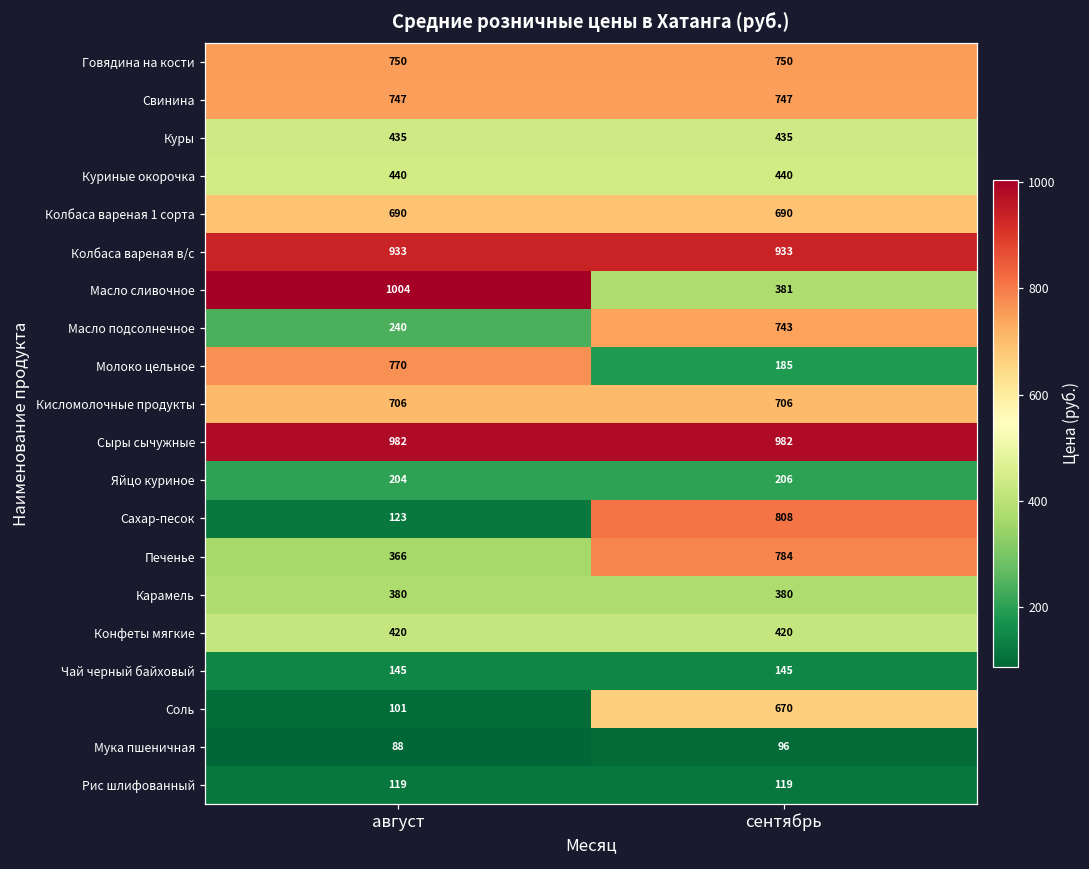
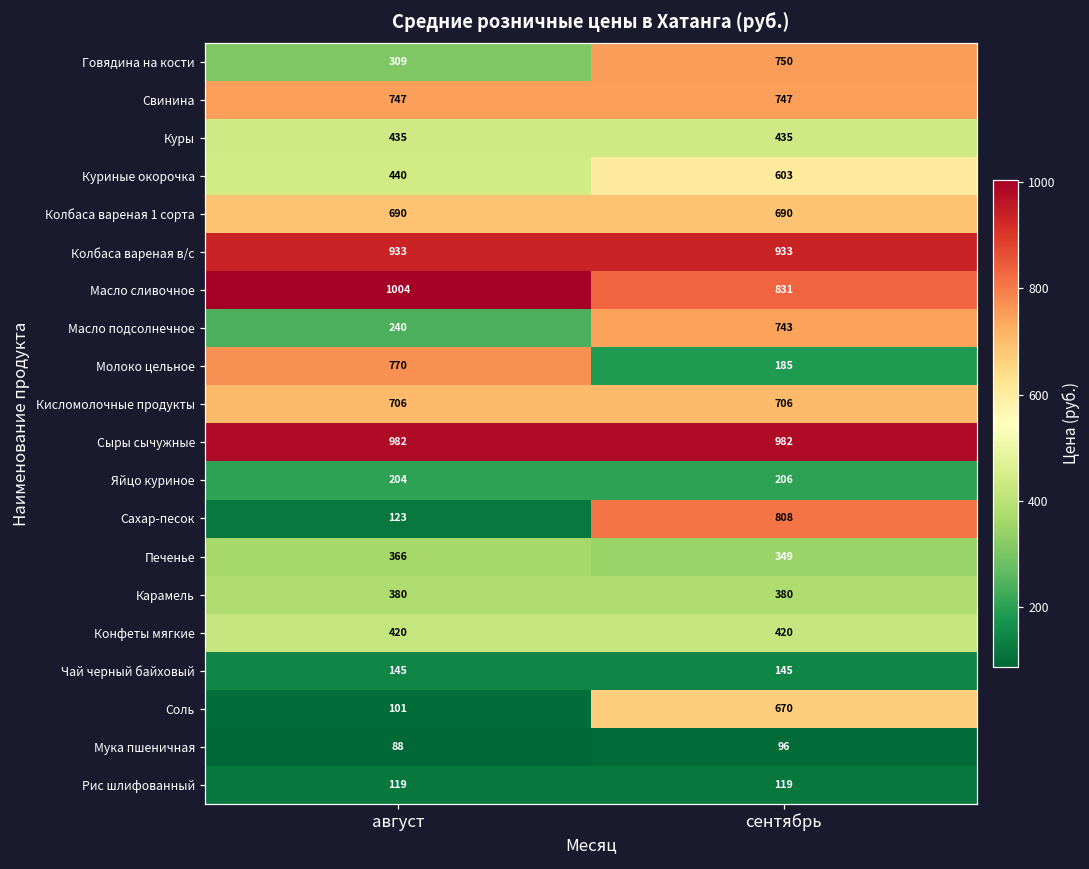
Говядина на кости, август: 750 -> 309
Куриные окорочка, сентябрь: 440 -> 603
Масло сливочное, сентябрь: 381 -> 831
Печенье, сентябрь: 784 -> 349
